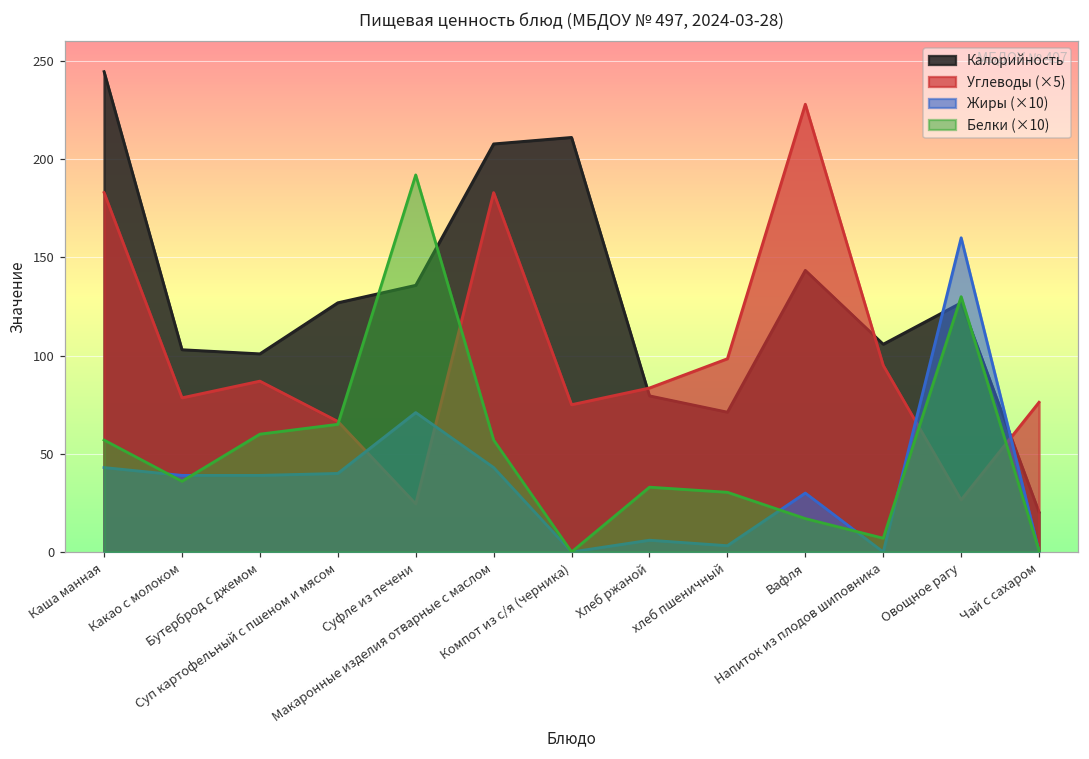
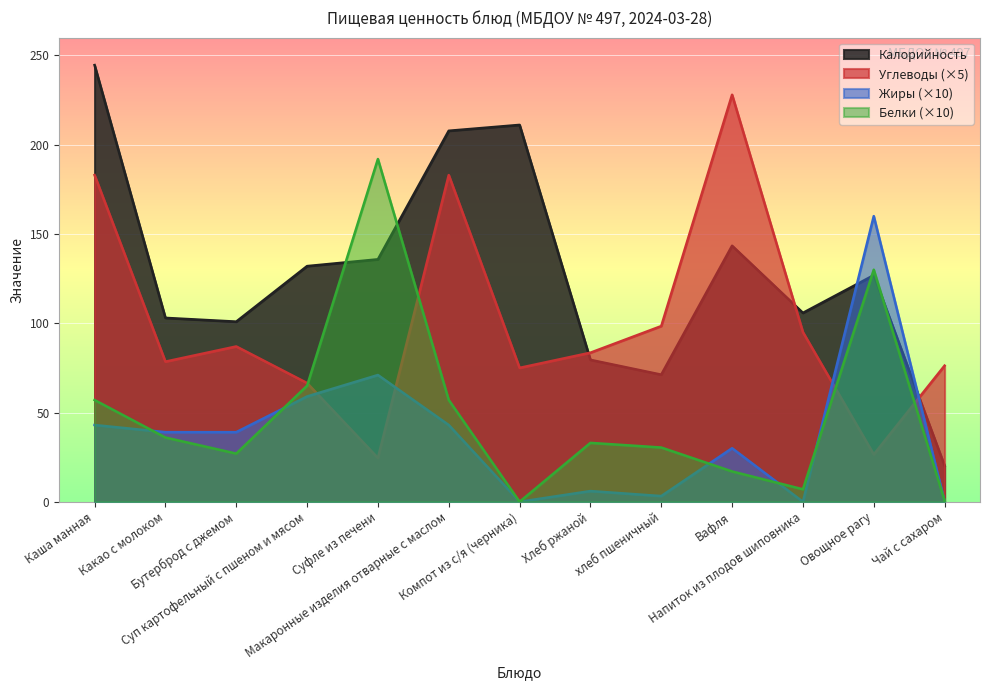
Белки (×10), Бутерброд с джемом: 60 -> 27
Калорийность, Суп картофельный с пшеном и мясом: 127 -> 132
Жиры (×10), Суп картофельный с пшеном и мясом: 40 -> 59
